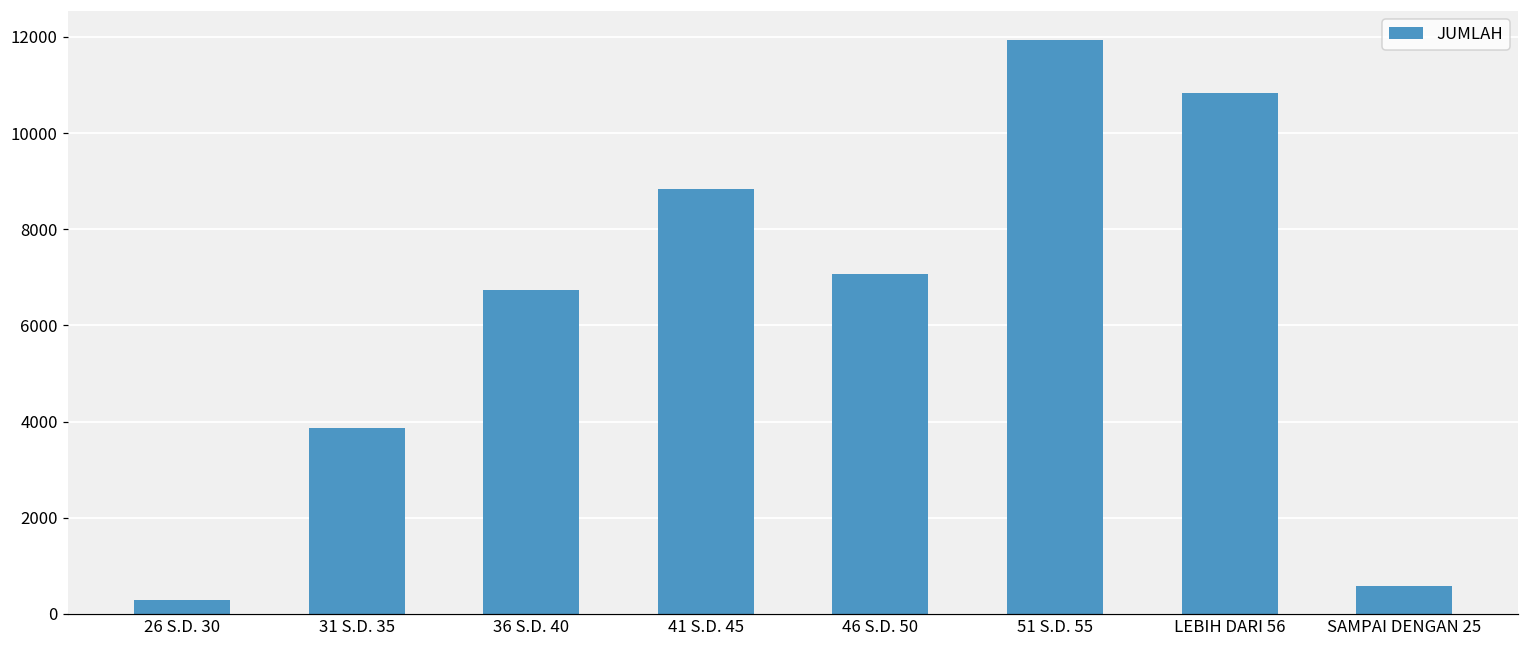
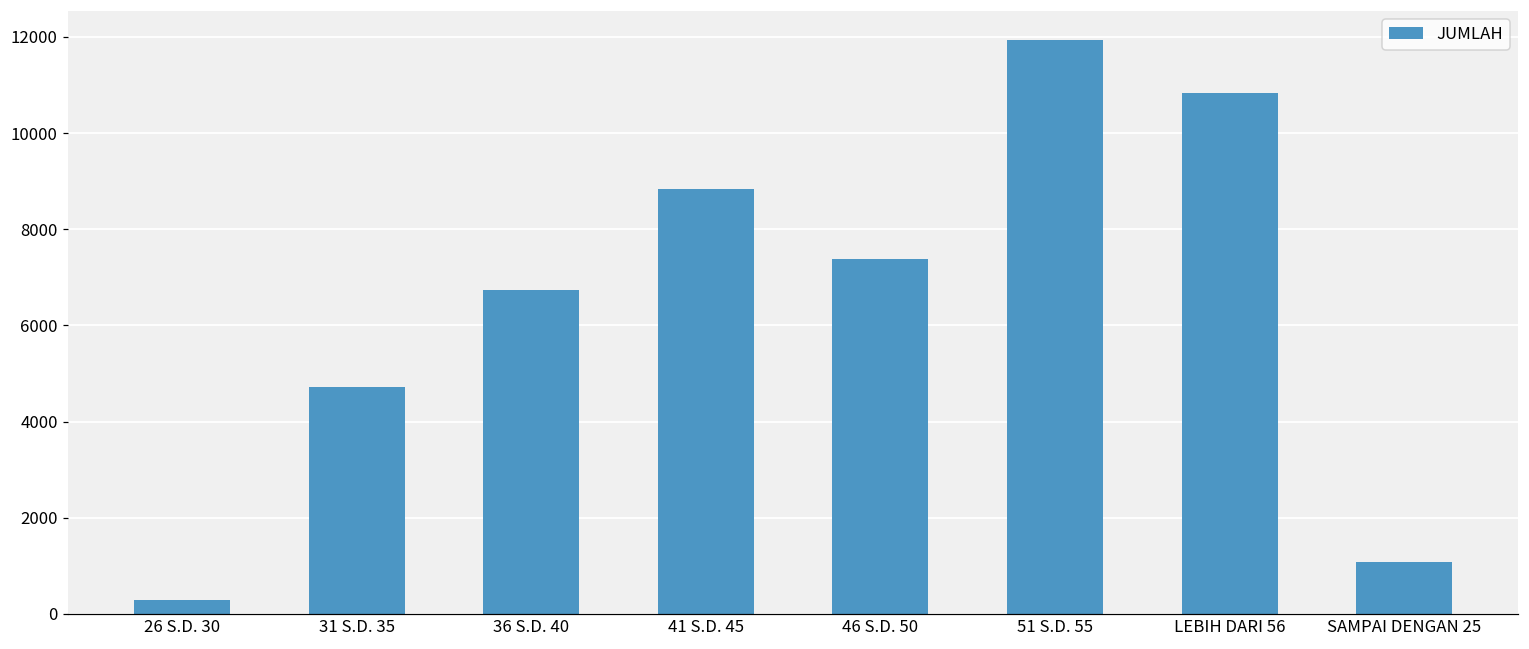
31 S.D. 35: 3900 -> 4700
46 S.D. 50: 7100 -> 7400
SAMPAI DENGAN 25: 600 -> 1100
